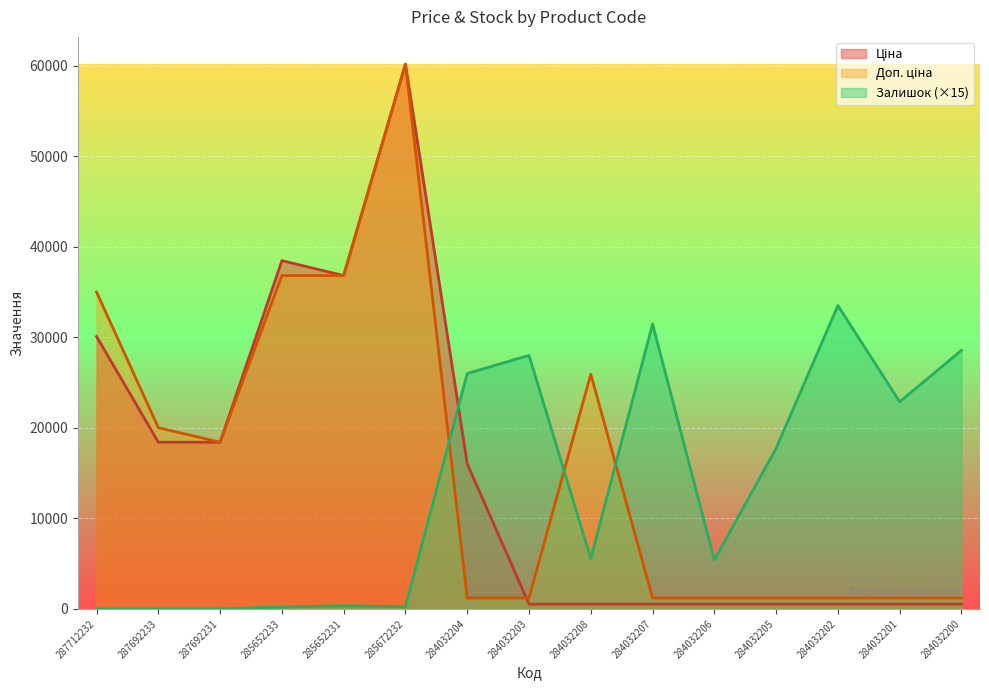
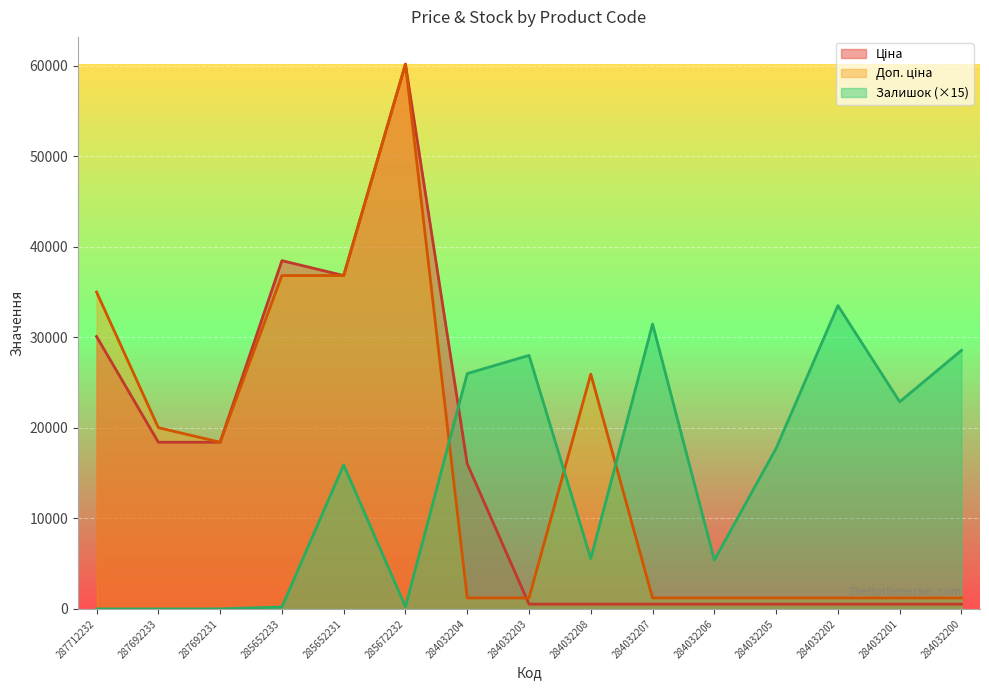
Залишок (×15), 285652231: 0 -> 16000
